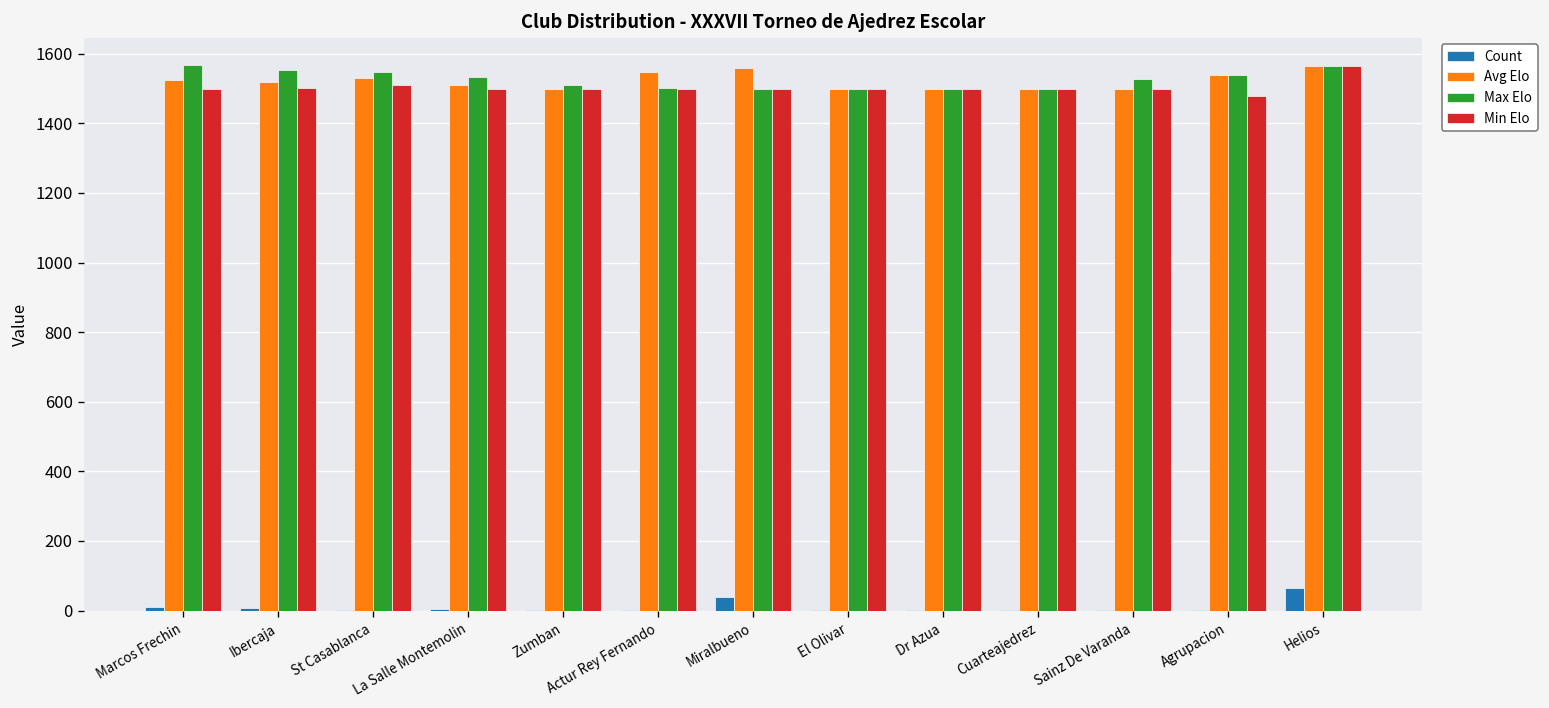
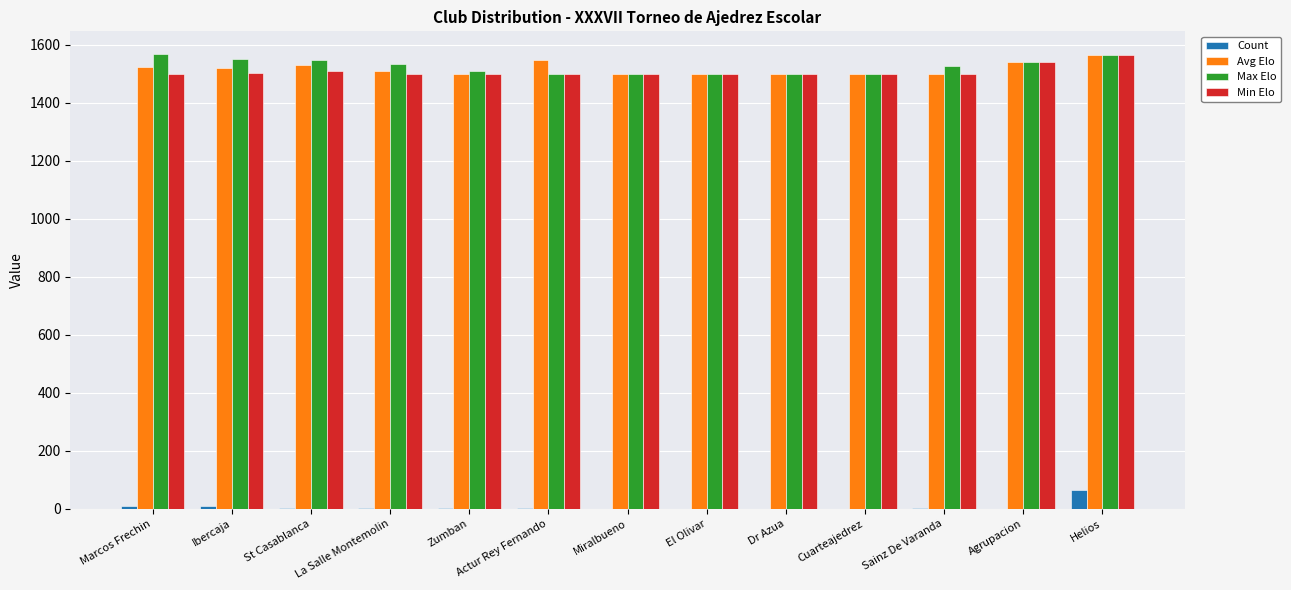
Count, Miralbueno: 40 -> 0
Avg Elo, Miralbueno: 1560 -> 1500
Min Elo, Agrupacion: 1480 -> 1540
